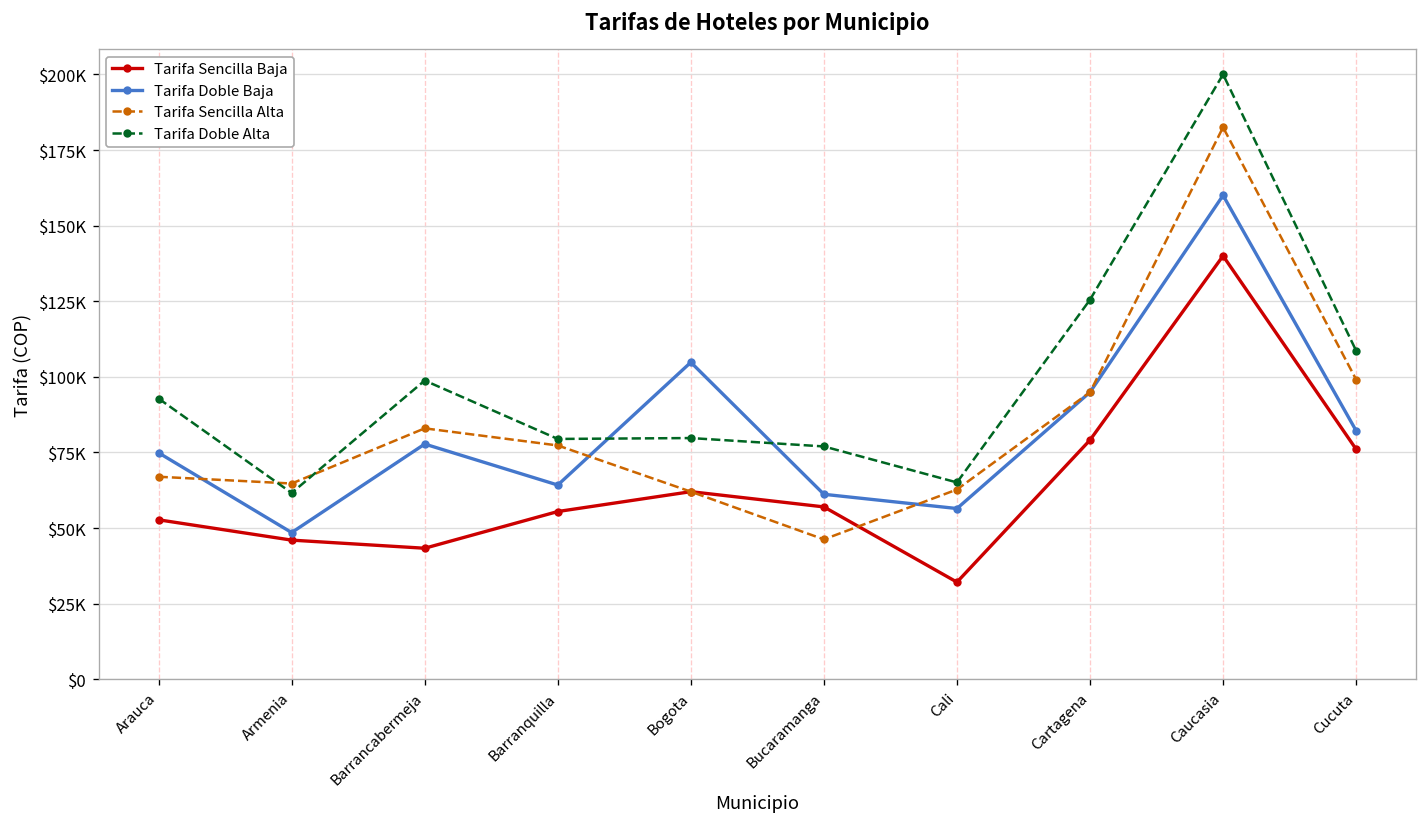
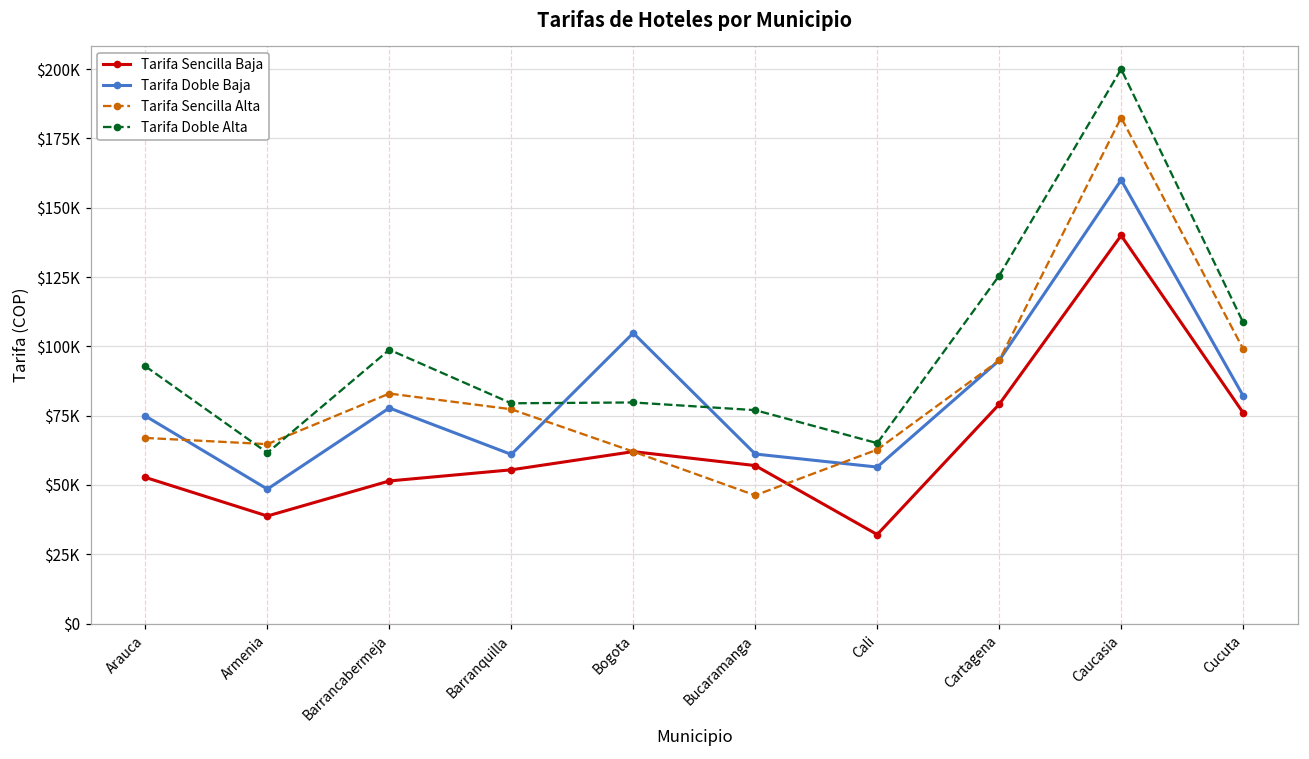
Tarifa Sencilla Baja, Armenia: $46000 -> $39000
Tarifa Sencilla Baja, Barrancabermeja: $43000 -> $51000
Tarifa Doble Baja, Barranquilla: $64000 -> $61000
